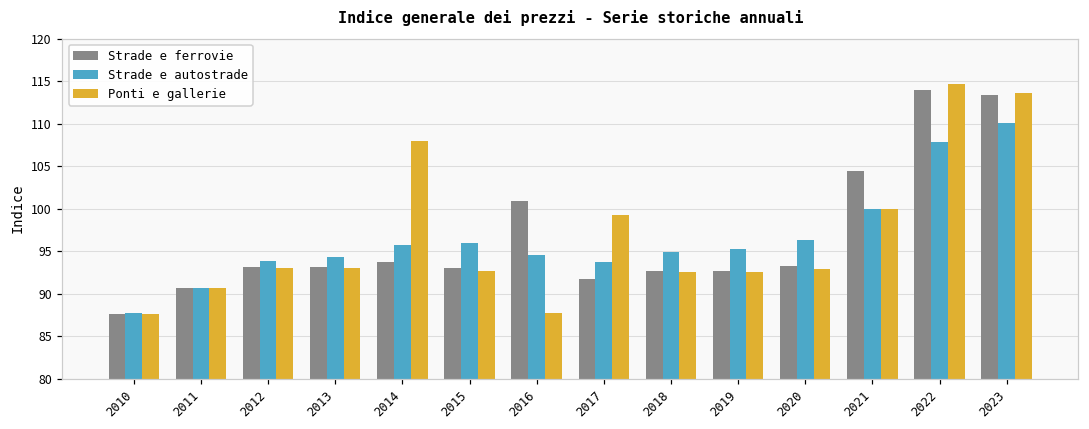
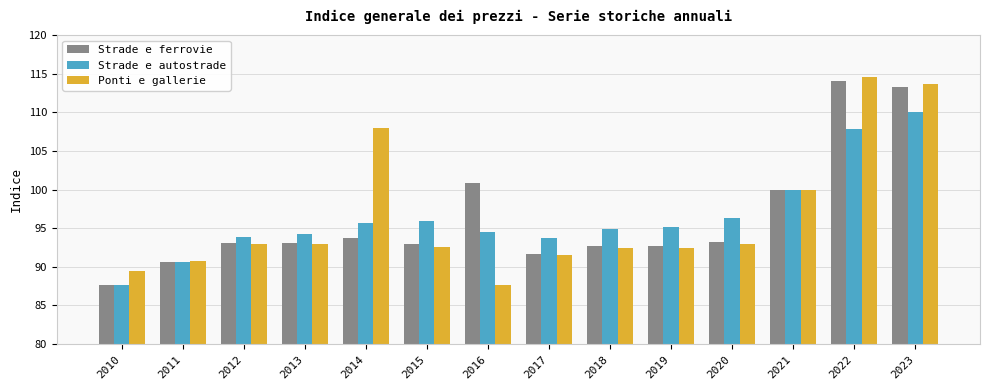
Ponti e gallerie, 2010: 88 -> 89
Ponti e gallerie, 2017: 99 -> 92
Strade e ferrovie, 2021: 104 -> 100
